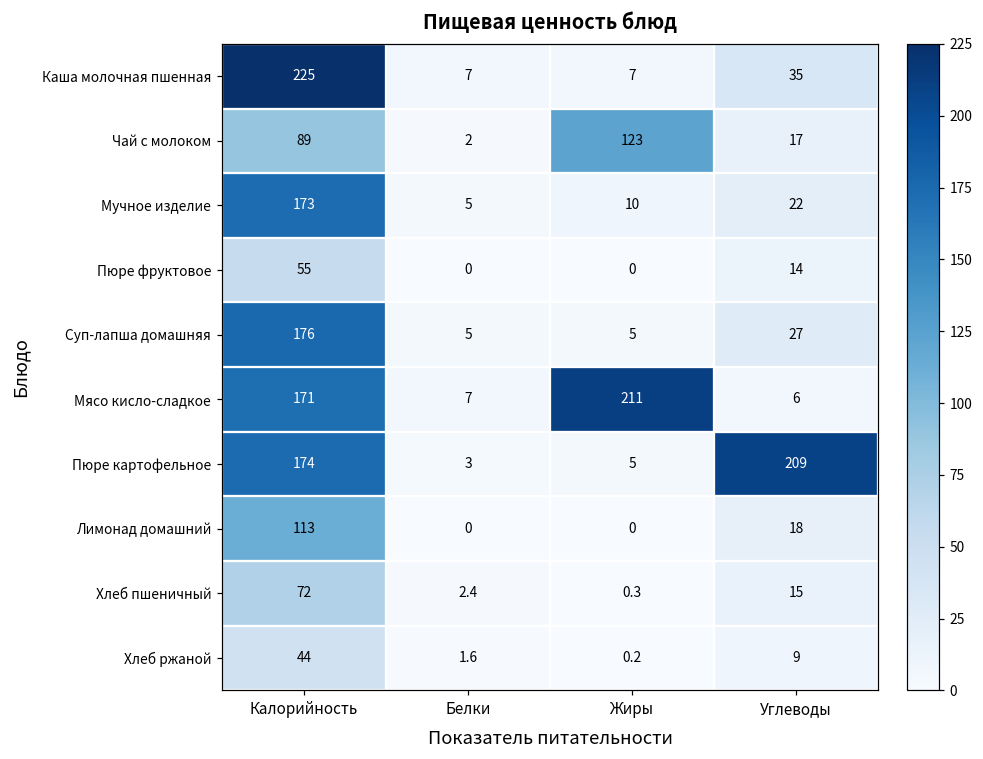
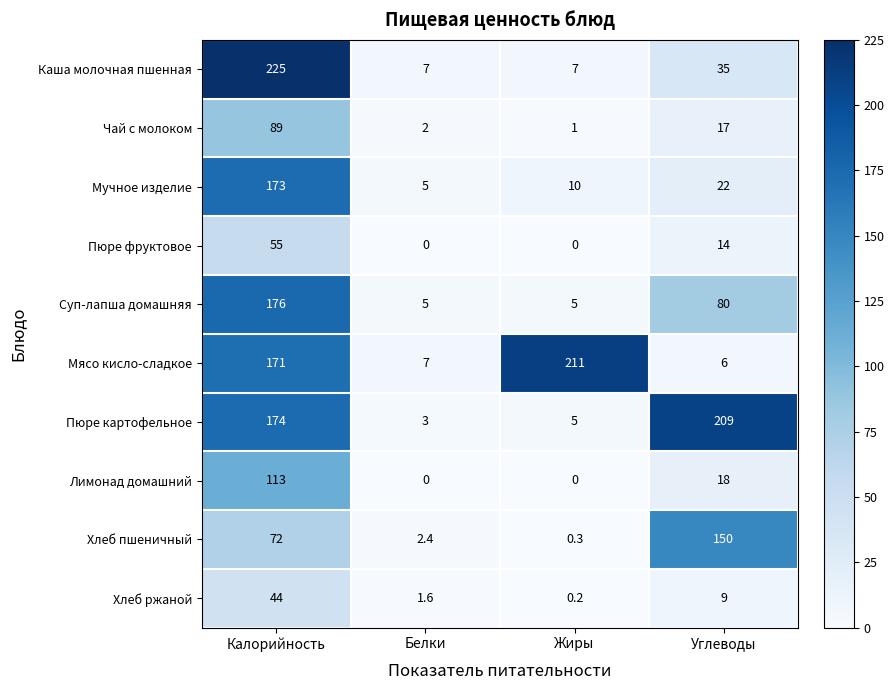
Чай с молоком, Жиры: 123 -> 1
Суп-лапша домашняя, Углеводы: 27 -> 80
Хлеб пшеничный, Углеводы: 15 -> 150
